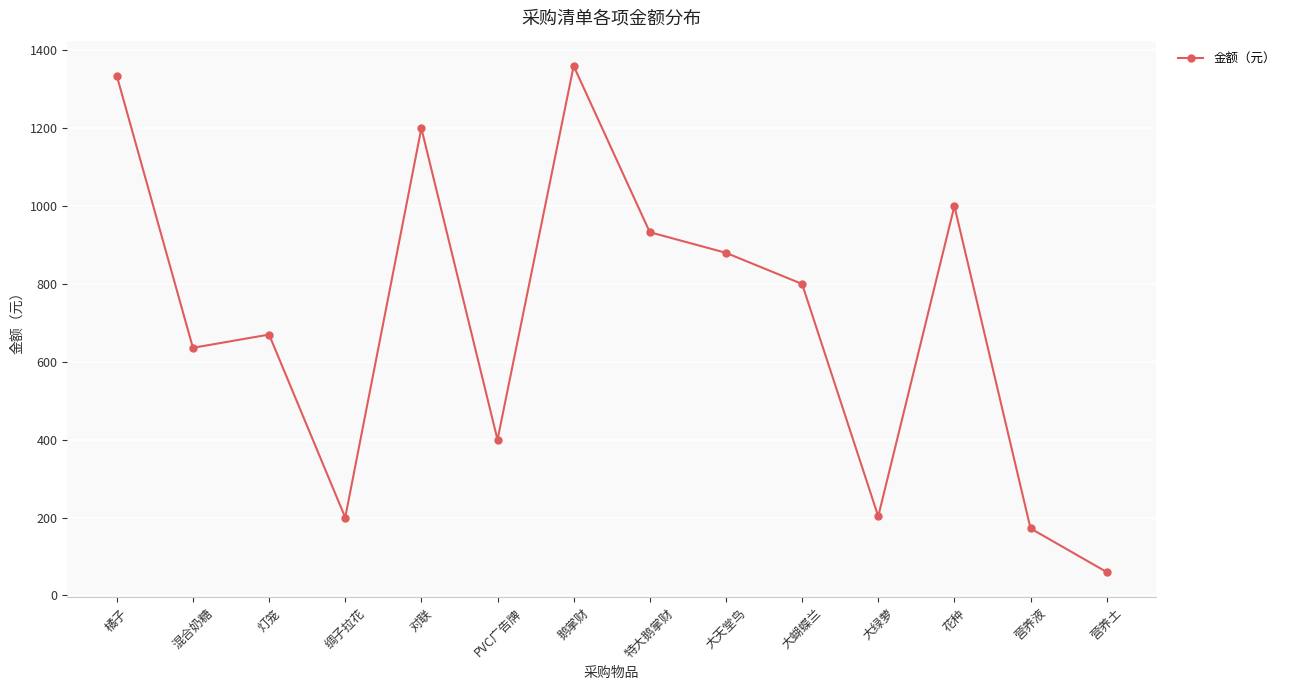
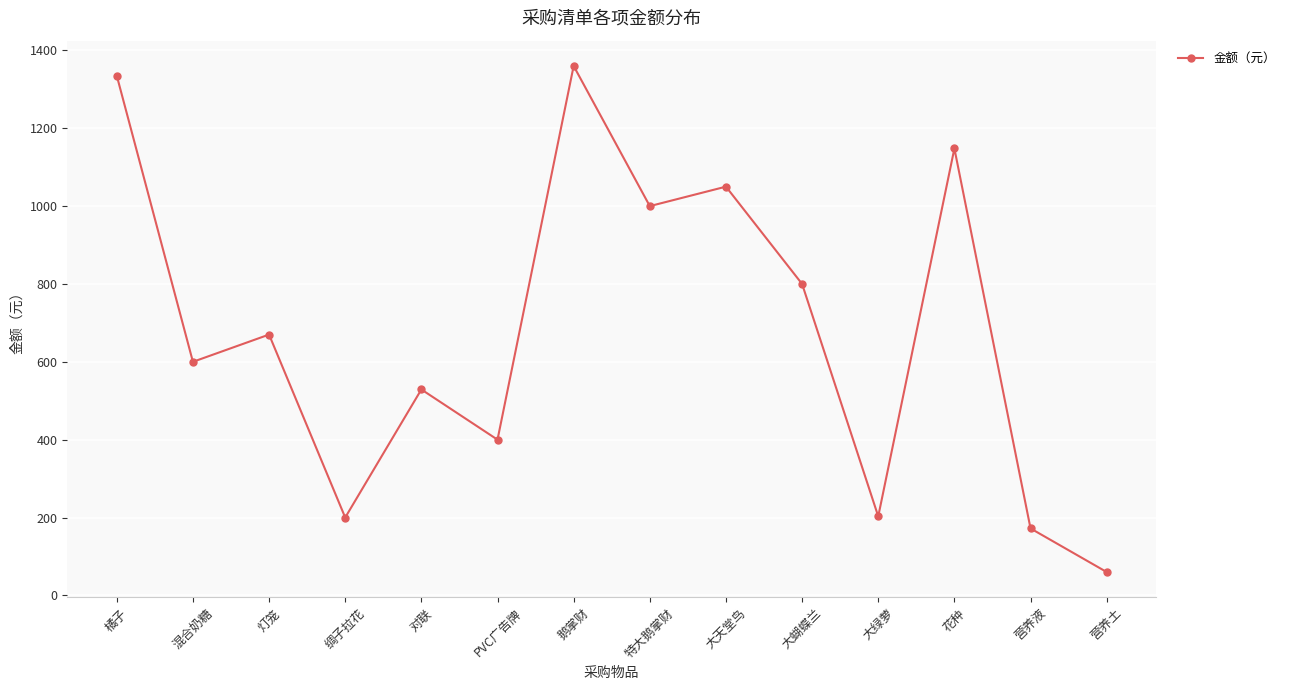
混合奶糖: 640 -> 600
对联: 1200 -> 530
特大鹅掌财: 930 -> 1000
大天堂鸟: 880 -> 1050
花种: 1000 -> 1150
